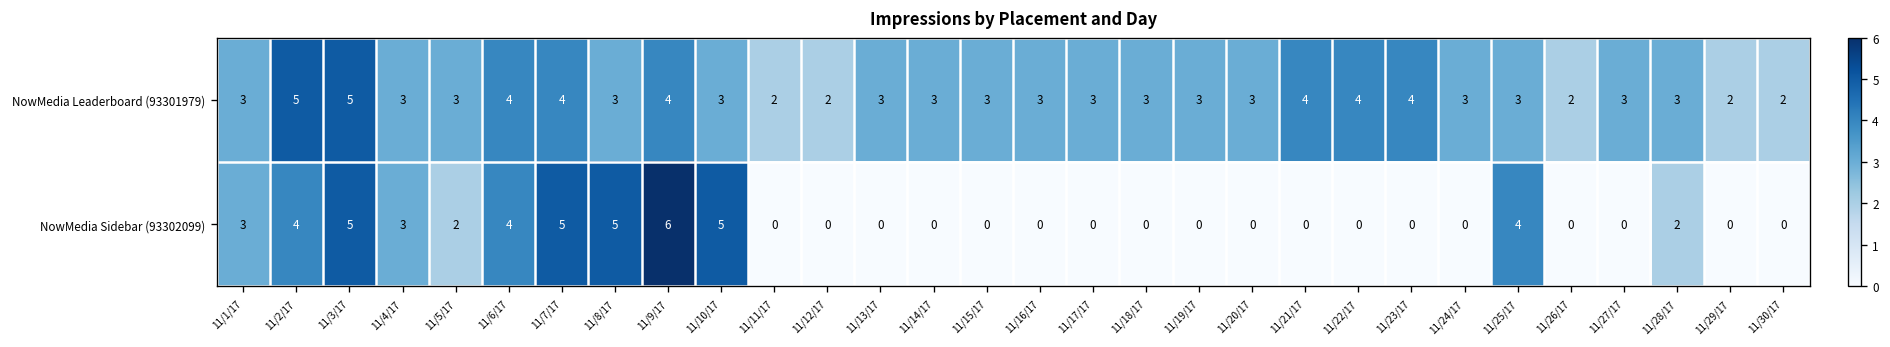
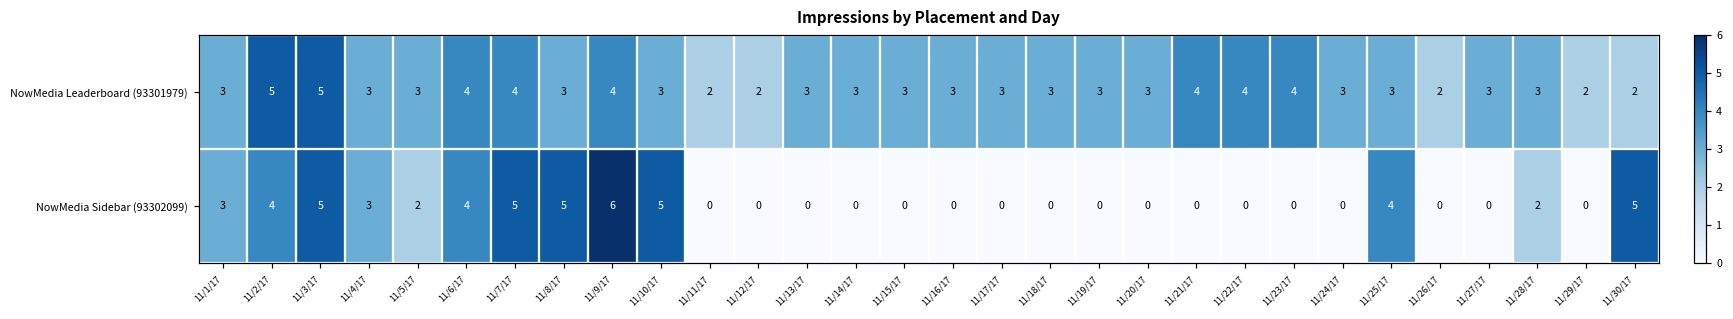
NowMedia Sidebar (93302099), 11/30/17: 0 -> 5
